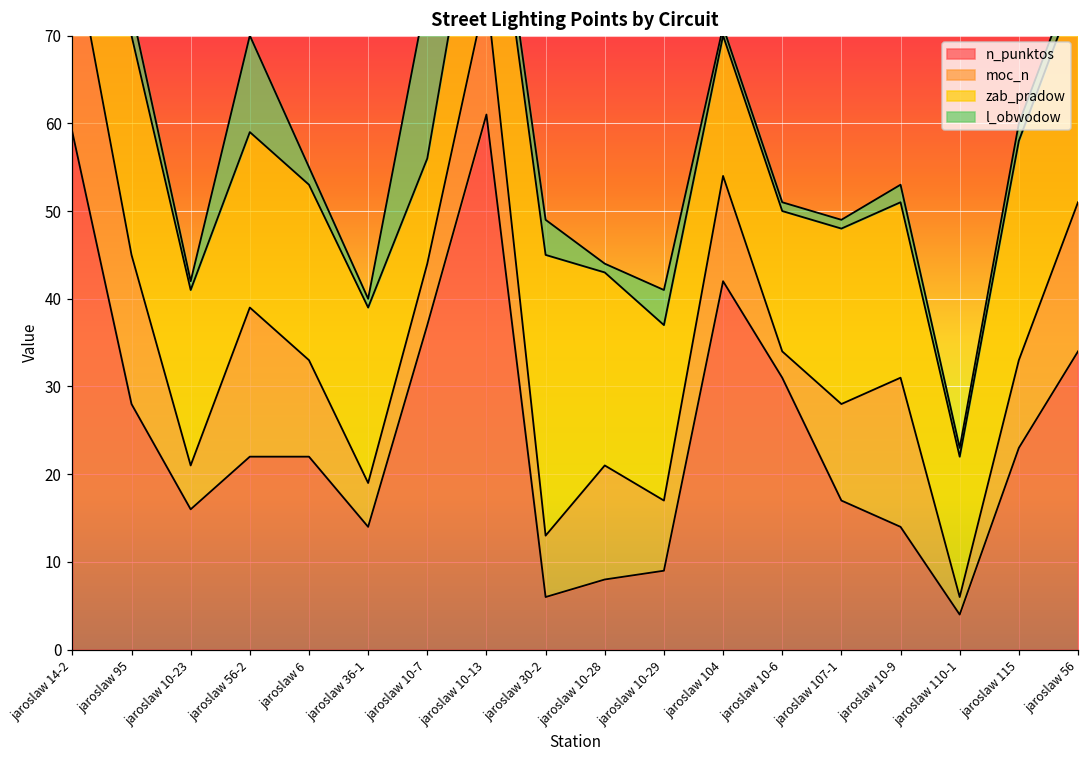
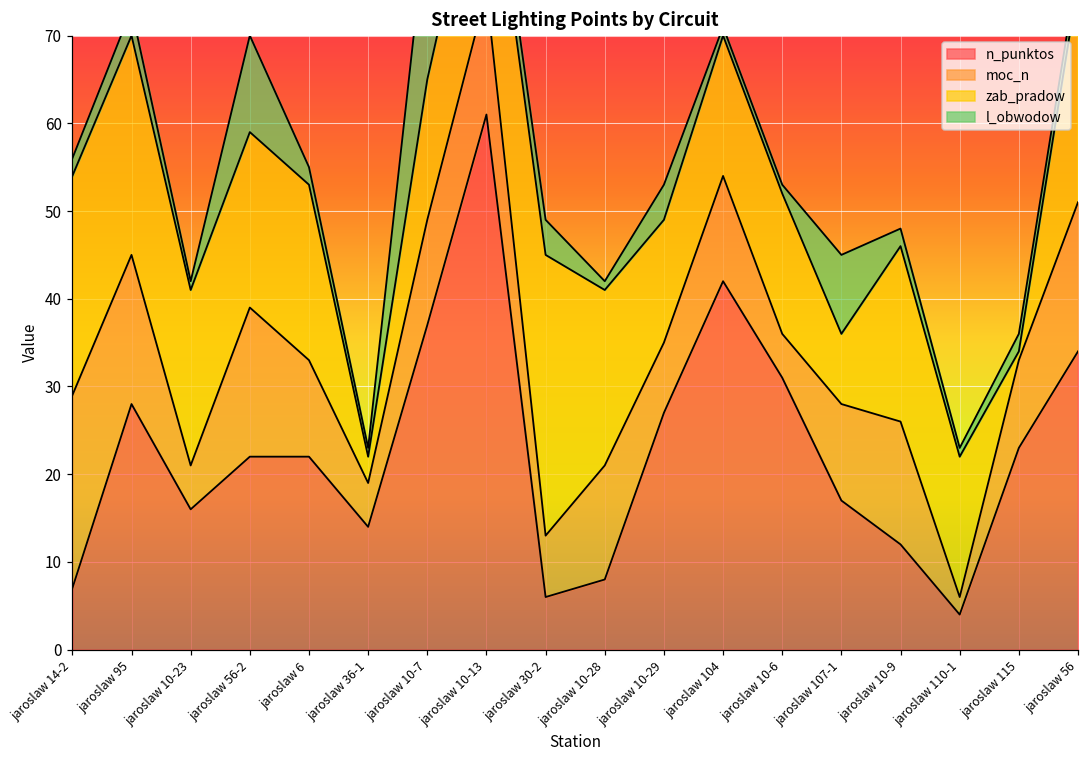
n_punktos, jaroslaw 14-2: 59 -> 7
zab_pradow, jaroslaw 36-1: 20 -> 3
moc_n, jaroslaw 10-7: 7 -> 12
zab_pradow, jaroslaw 10-7: 12 -> 16
zab_pradow, jaroslaw 10-28: 22 -> 20
n_punktos, jaroslaw 10-29: 9 -> 27
zab_pradow, jaroslaw 10-29: 20 -> 14
moc_n, jaroslaw 10-6: 3 -> 5
zab_pradow, jaroslaw 107-1: 20 -> 8
l_obwodow, jaroslaw 107-1: 1 -> 9
n_punktos, jaroslaw 10-9: 14 -> 12
moc_n, jaroslaw 10-9: 17 -> 14
zab_pradow, jaroslaw 115: 25 -> 1
